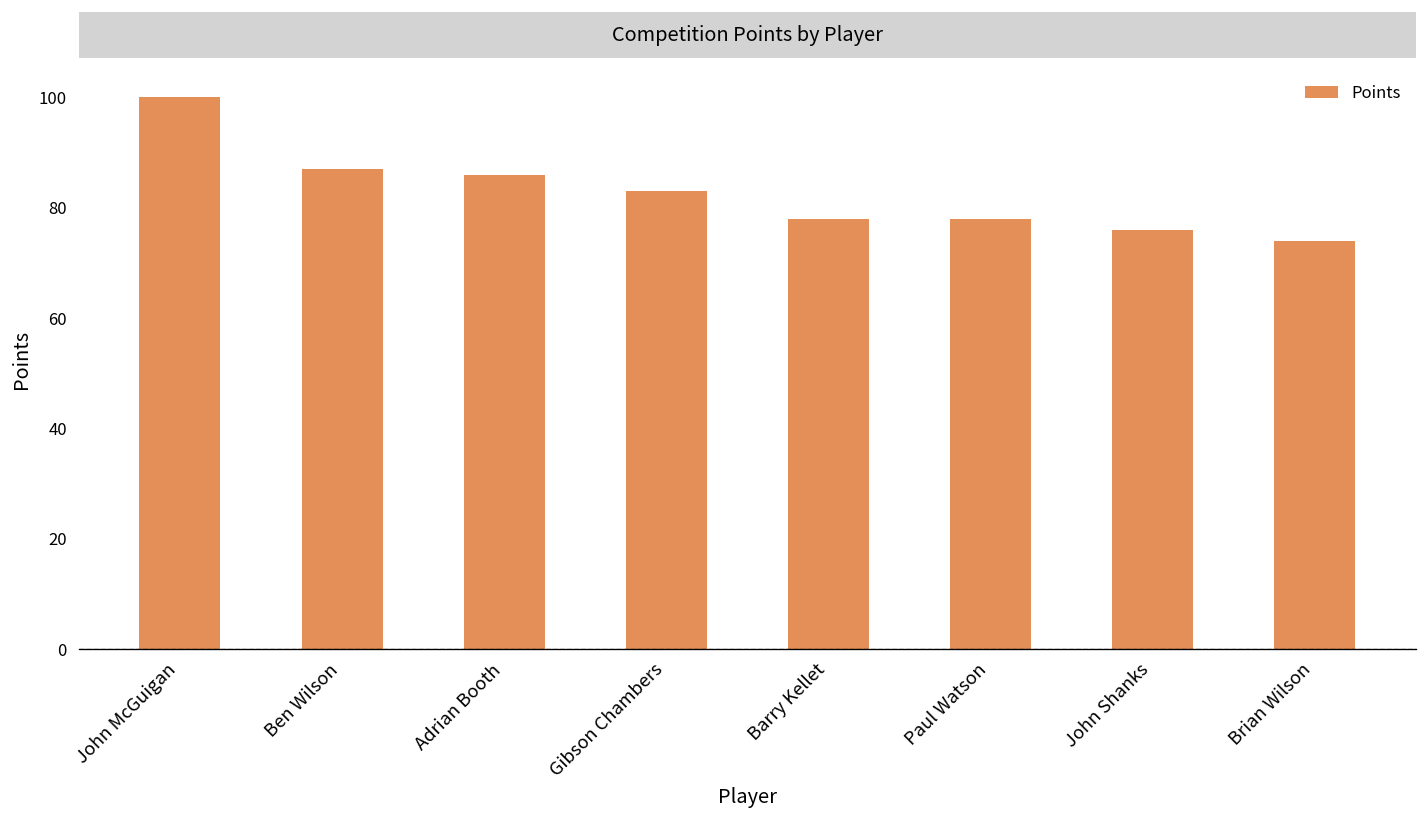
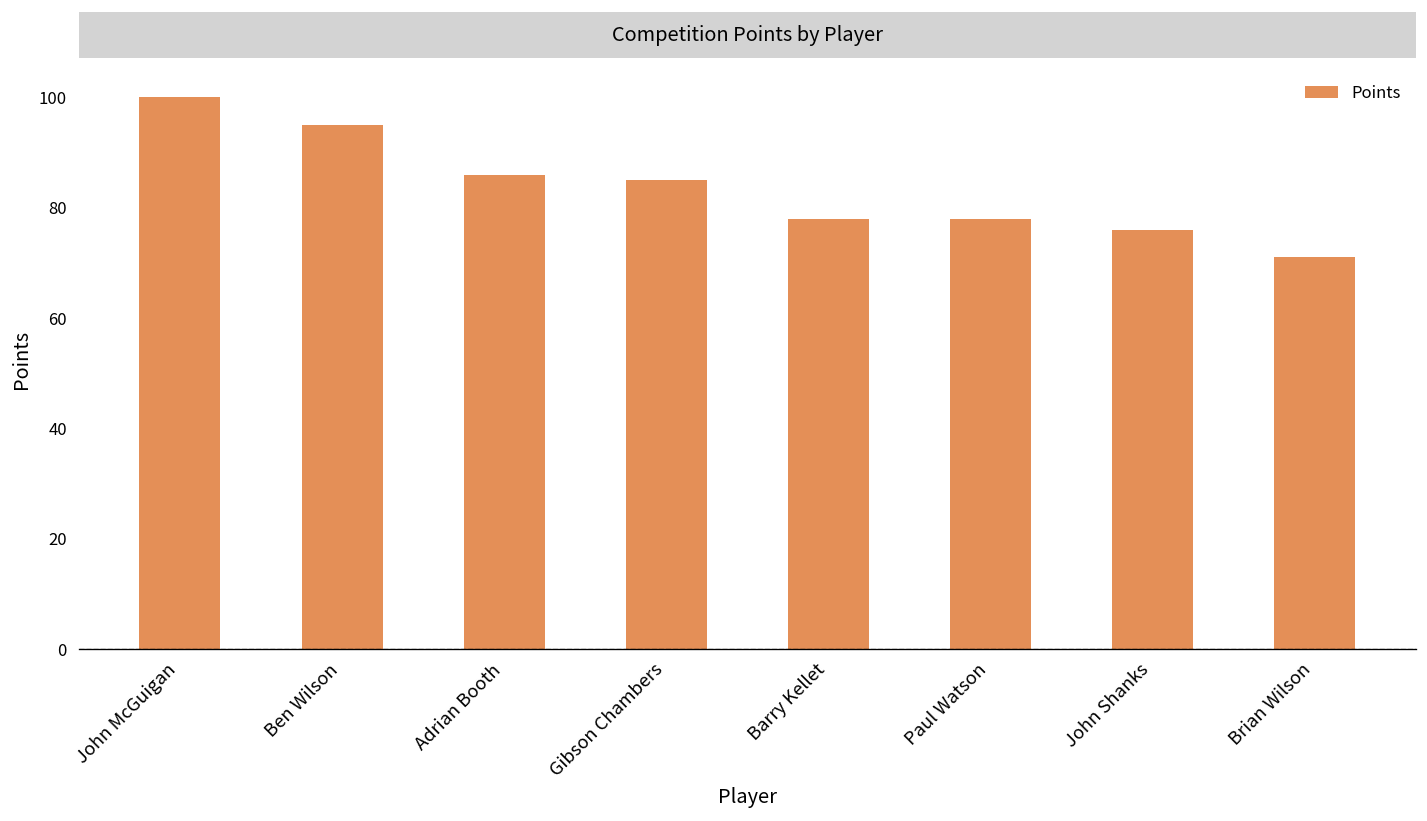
Ben Wilson: 87 -> 95
Gibson Chambers: 83 -> 85
Brian Wilson: 74 -> 71
